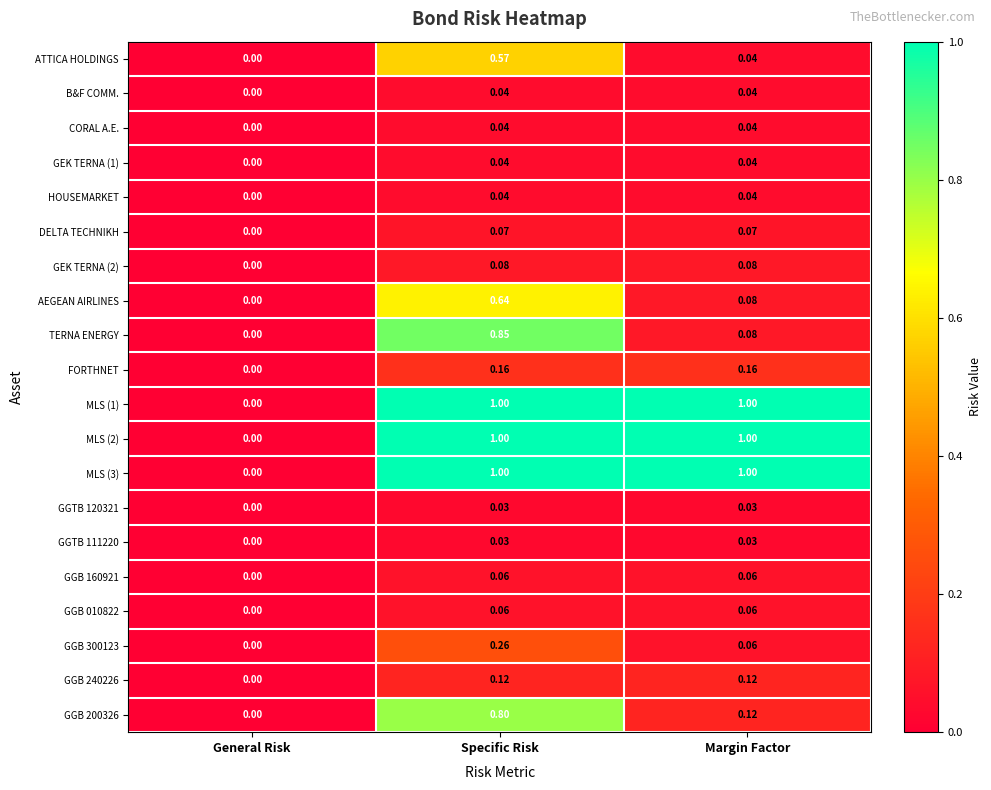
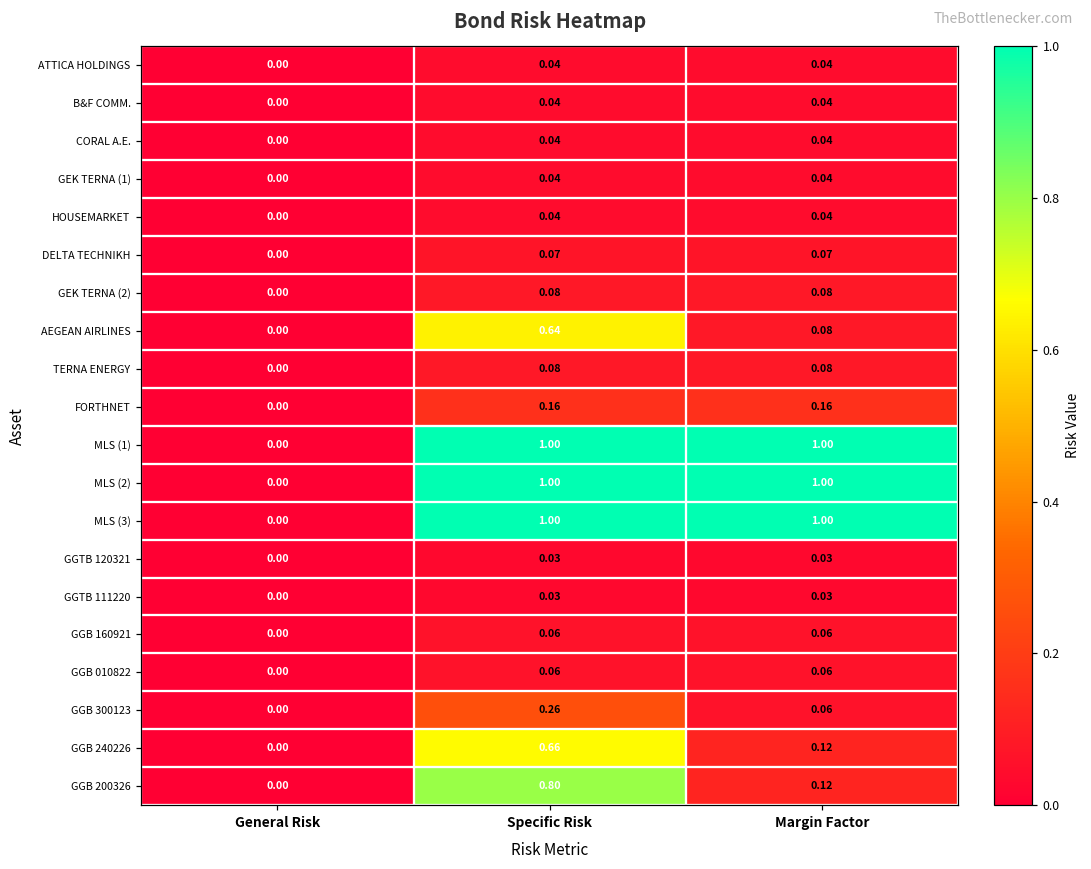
ATTICA HOLDINGS, Specific Risk: 0.57 -> 0.04
TERNA ENERGY, Specific Risk: 0.85 -> 0.08
GGB 240226, Specific Risk: 0.12 -> 0.66
